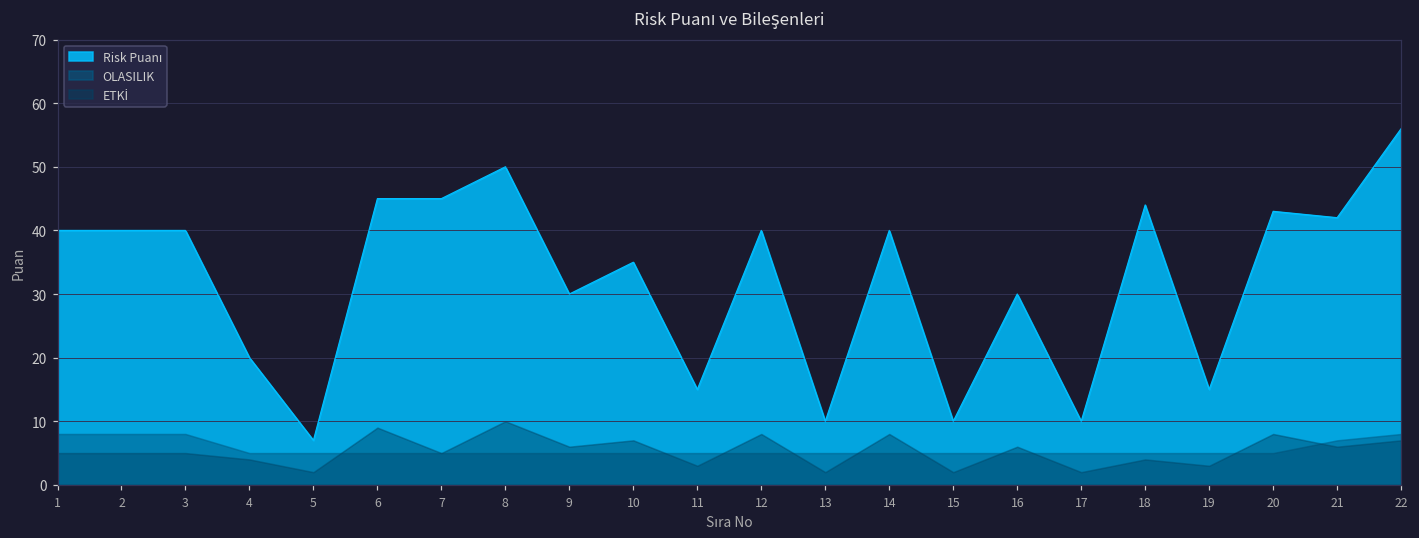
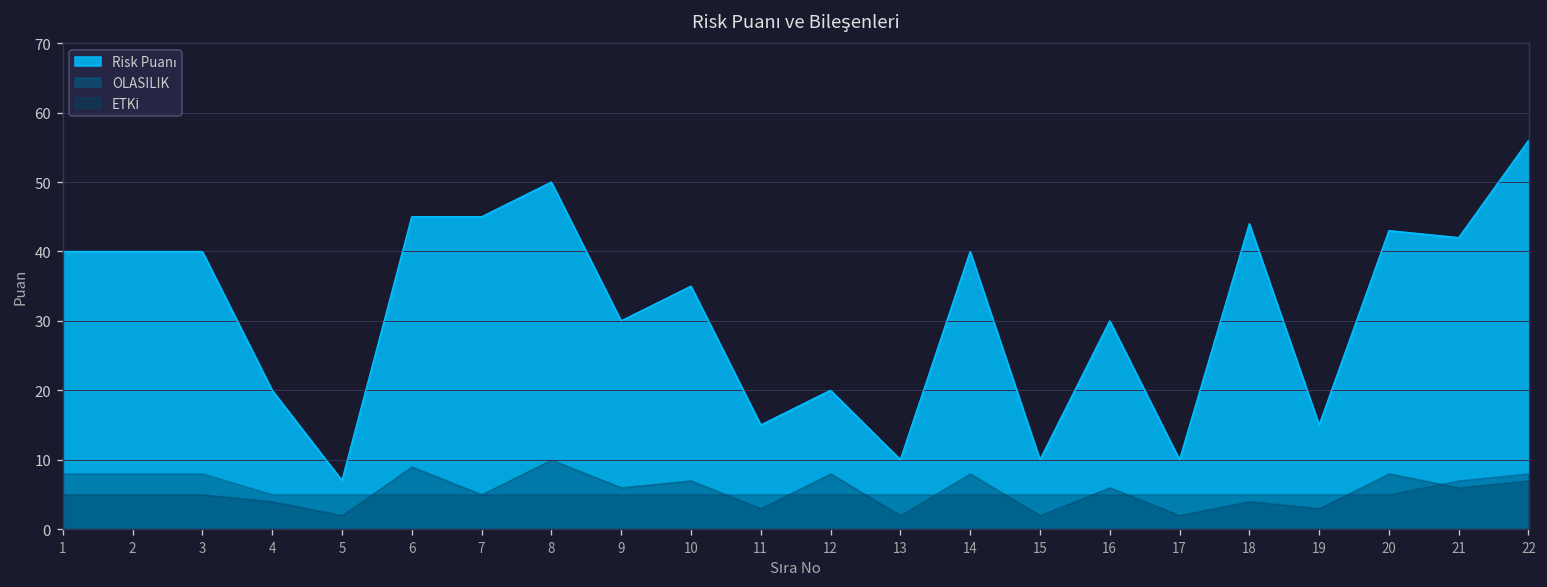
Risk Puanı, 12: 40 -> 20
